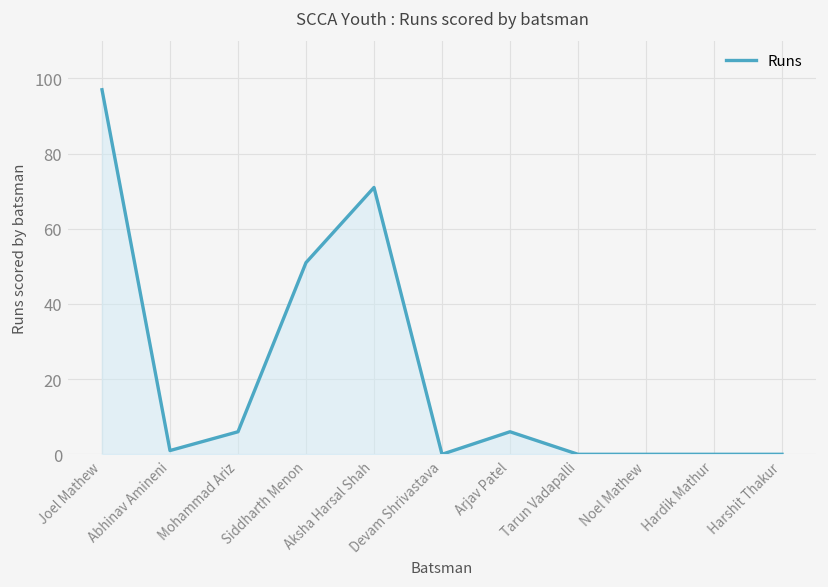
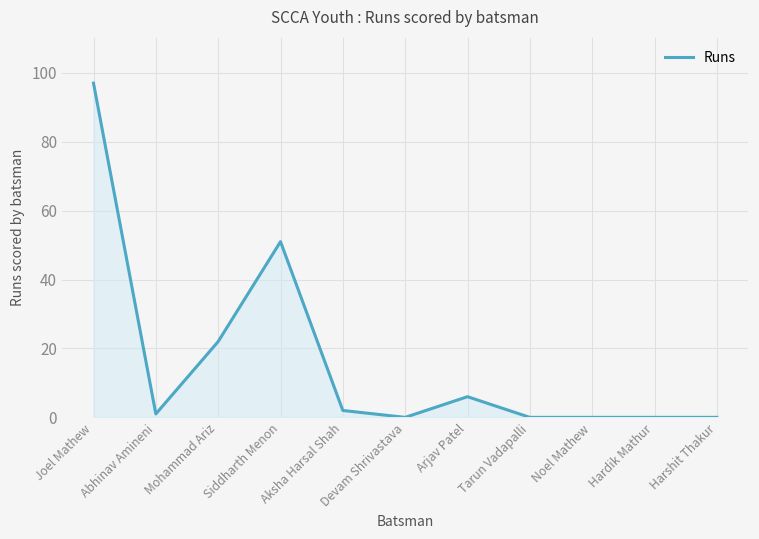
Mohammad Ariz: 6 -> 22
Aksha Harsal Shah: 71 -> 2
